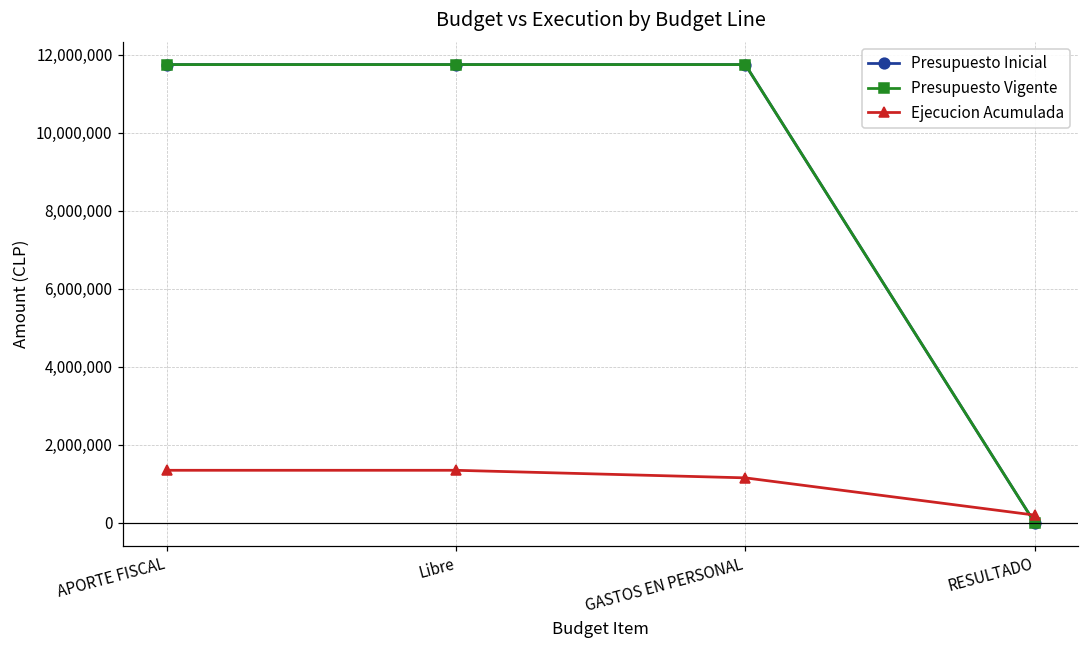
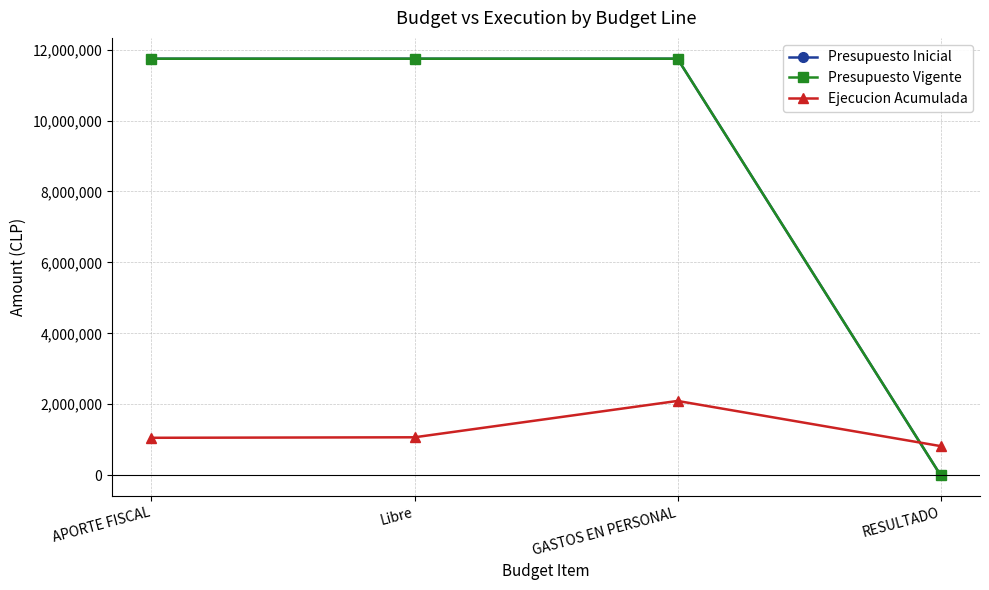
Ejecucion Acumulada, APORTE FISCAL: 1,300,000 -> 1,100,000
Ejecucion Acumulada, Libre: 1,300,000 -> 1,100,000
Ejecucion Acumulada, GASTOS EN PERSONAL: 1,100,000 -> 2,100,000
Ejecucion Acumulada, RESULTADO: 200,000 -> 800,000
